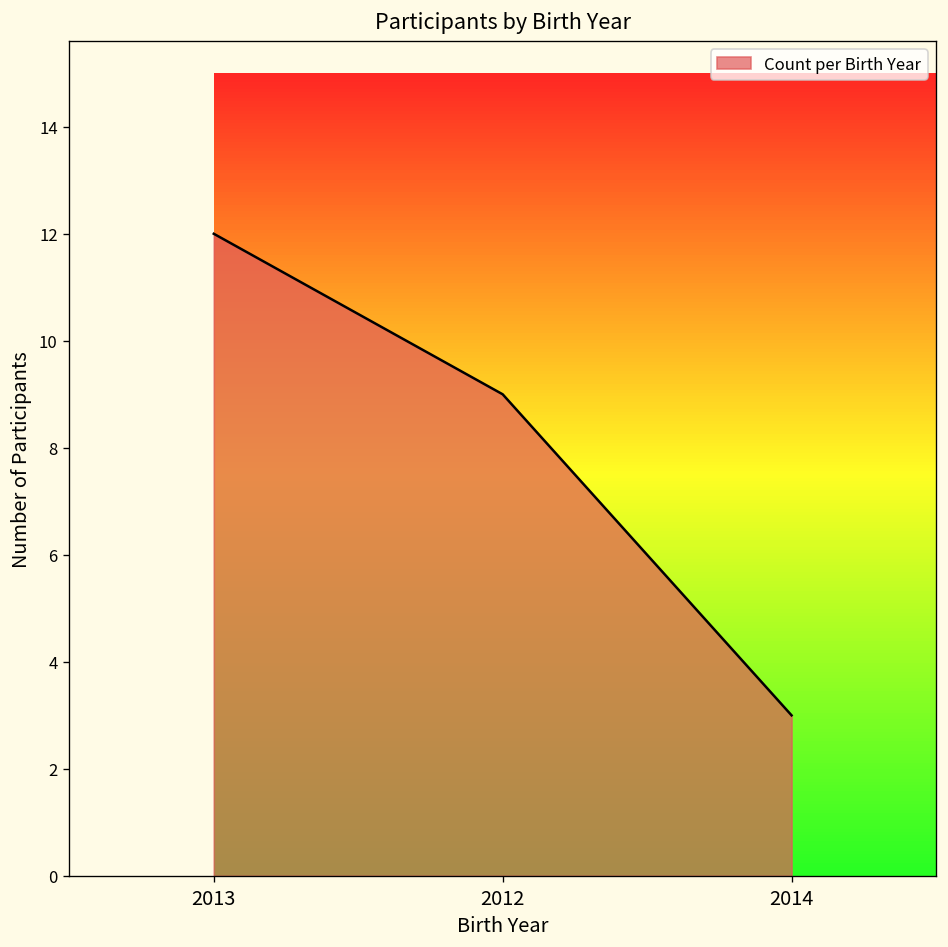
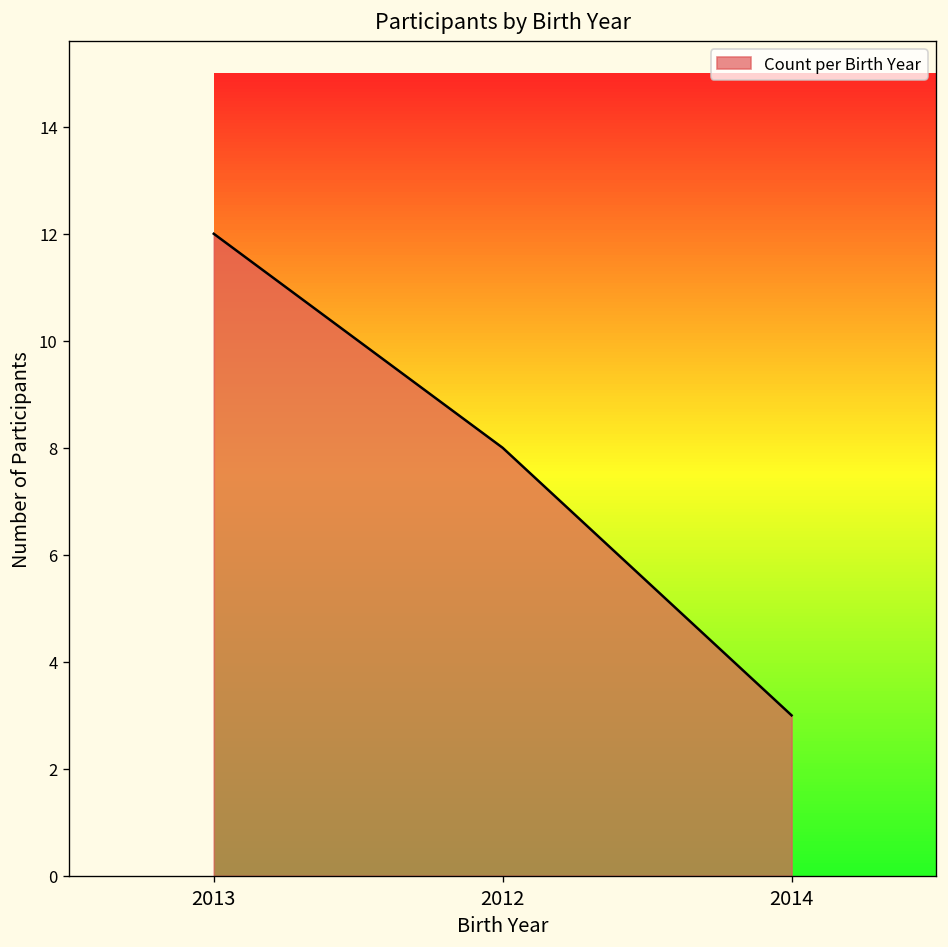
2012: 9 -> 8
